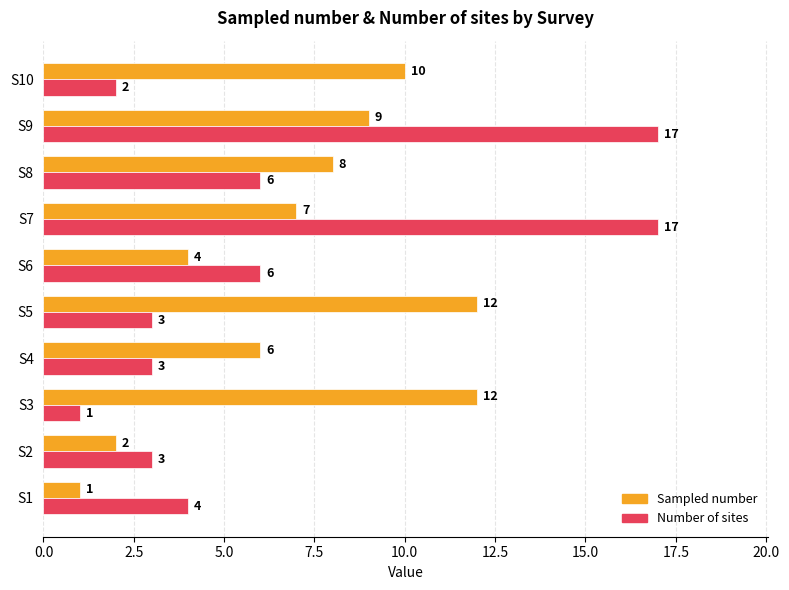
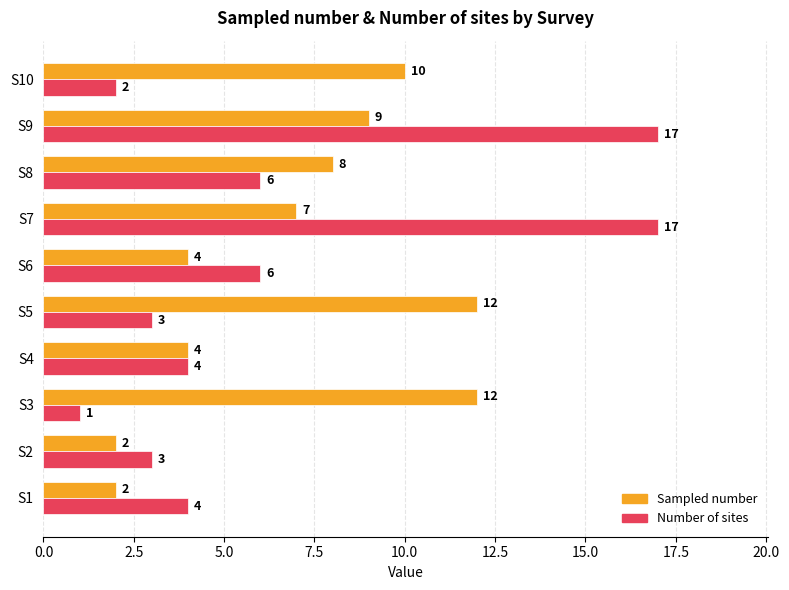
Sampled number, S4: 6 -> 4
Number of sites, S4: 3 -> 4
Sampled number, S1: 1 -> 2
